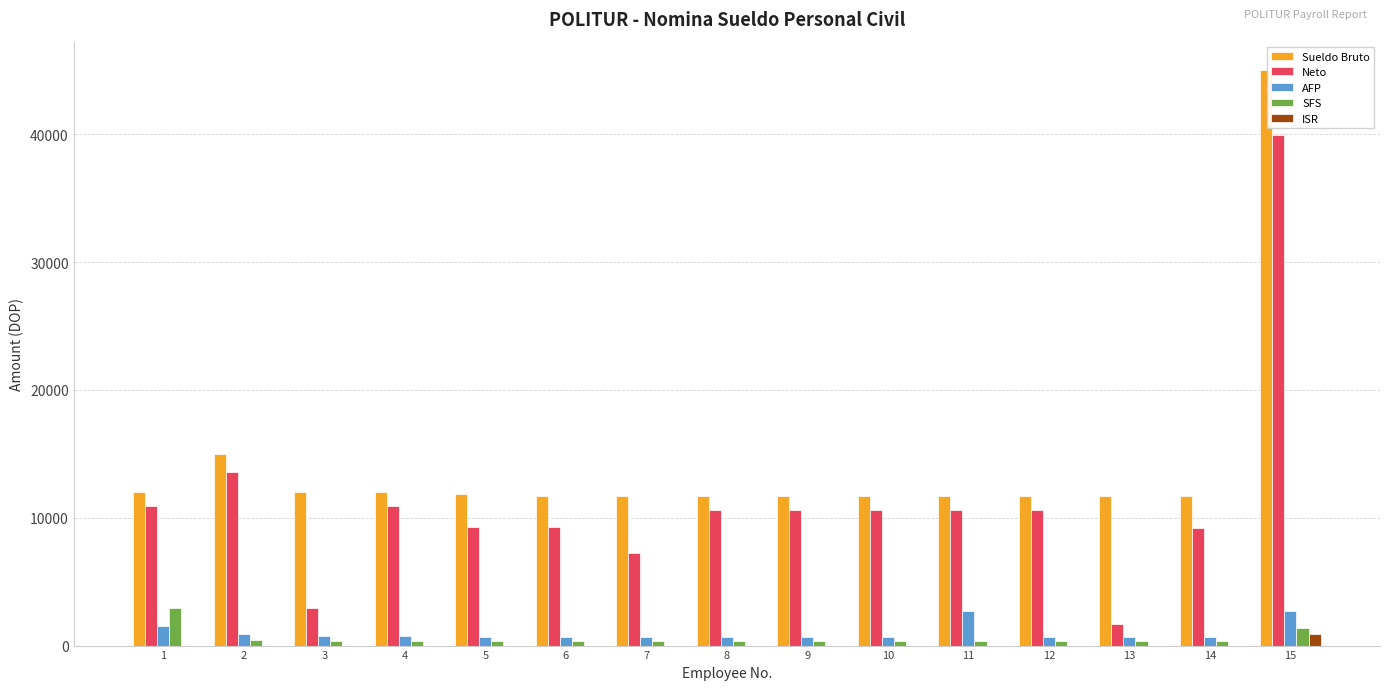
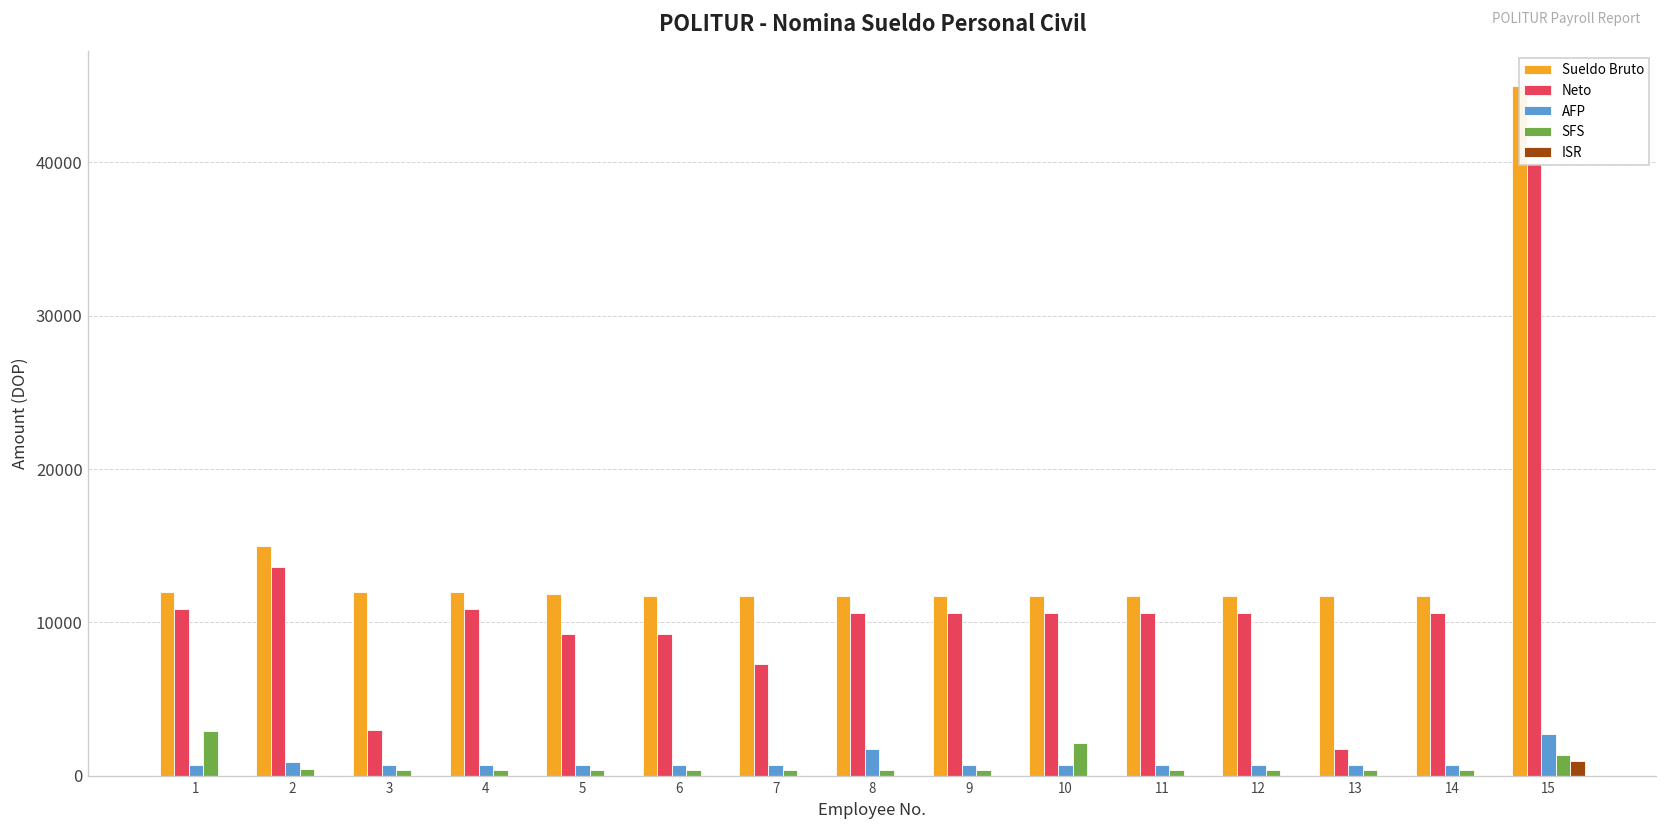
AFP, 1: 1500 -> 700
AFP, 8: 700 -> 1700
SFS, 10: 400 -> 2100
AFP, 11: 2700 -> 700
Neto, 14: 9200 -> 10600
